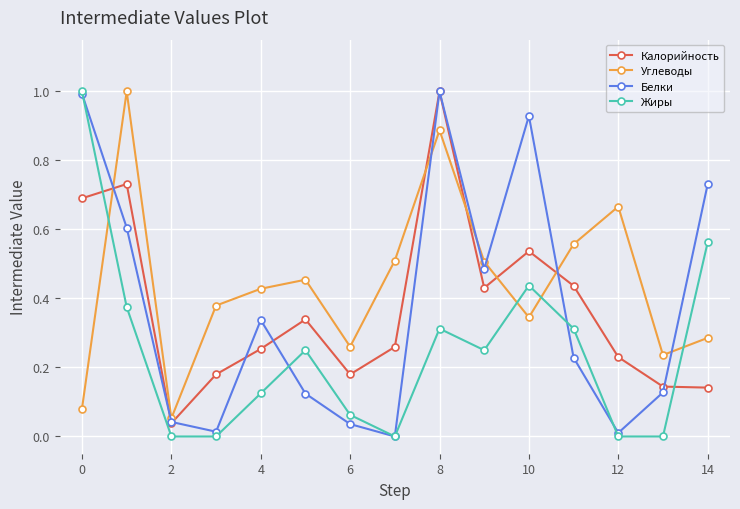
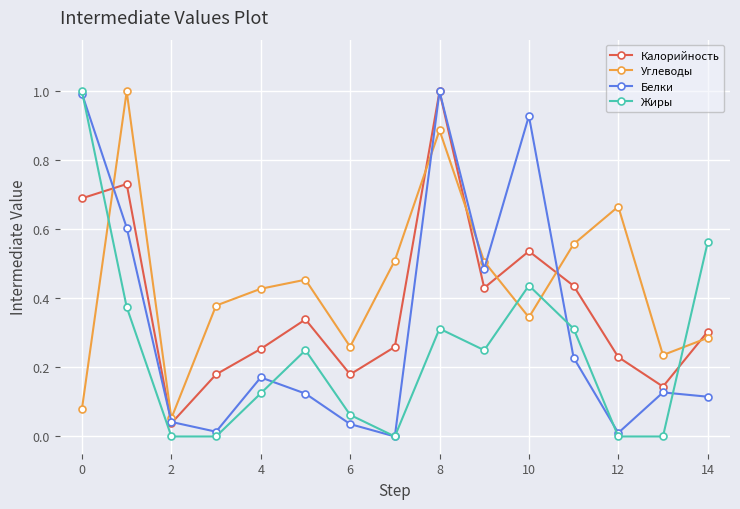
Белки, 4: 0.34 -> 0.17
Калорийность, 14: 0.14 -> 0.30
Белки, 14: 0.73 -> 0.12
